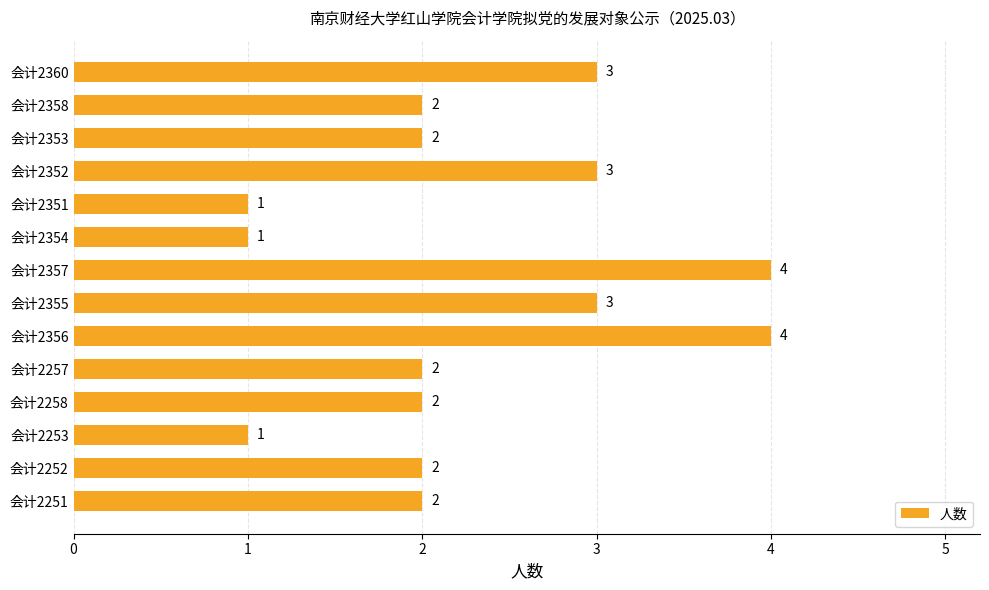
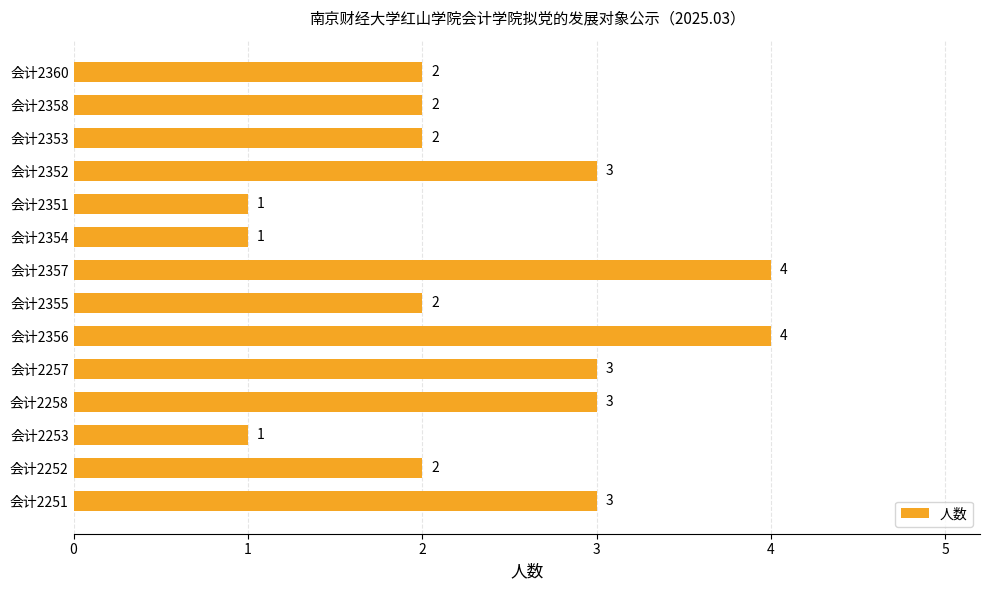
会计2360: 3 -> 2
会计2355: 3 -> 2
会计2257: 2 -> 3
会计2258: 2 -> 3
会计2251: 2 -> 3
